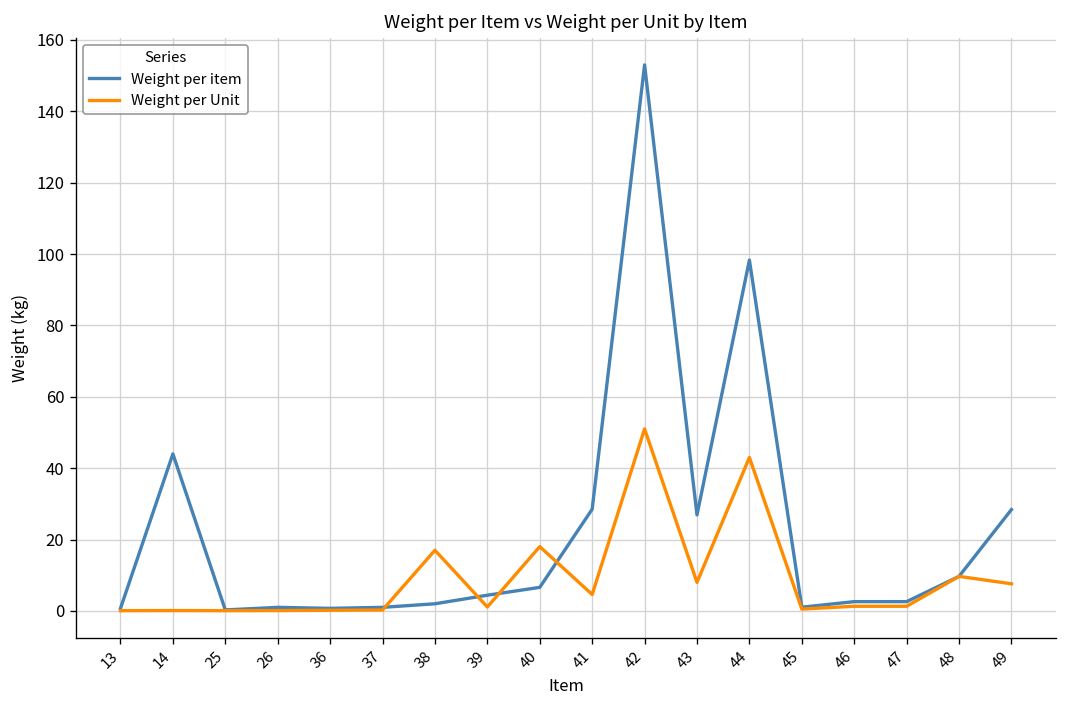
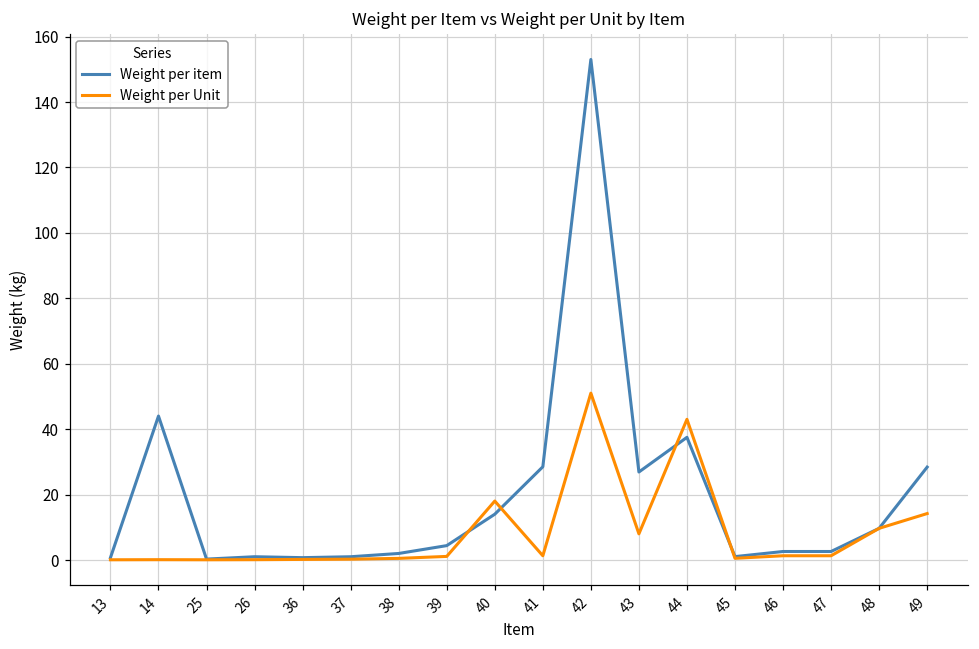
Weight per Unit, 38: 17 -> 1
Weight per item, 40: 7 -> 14
Weight per Unit, 41: 5 -> 1
Weight per item, 44: 98 -> 38
Weight per Unit, 49: 8 -> 14
